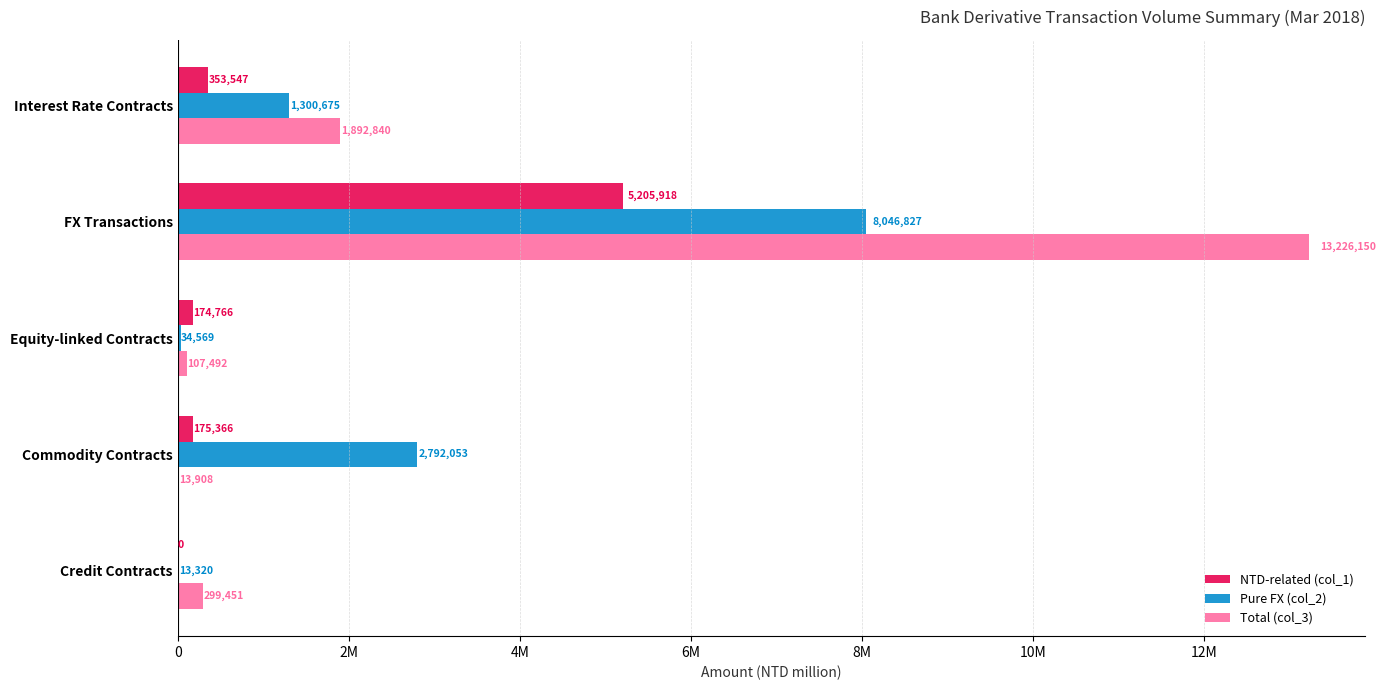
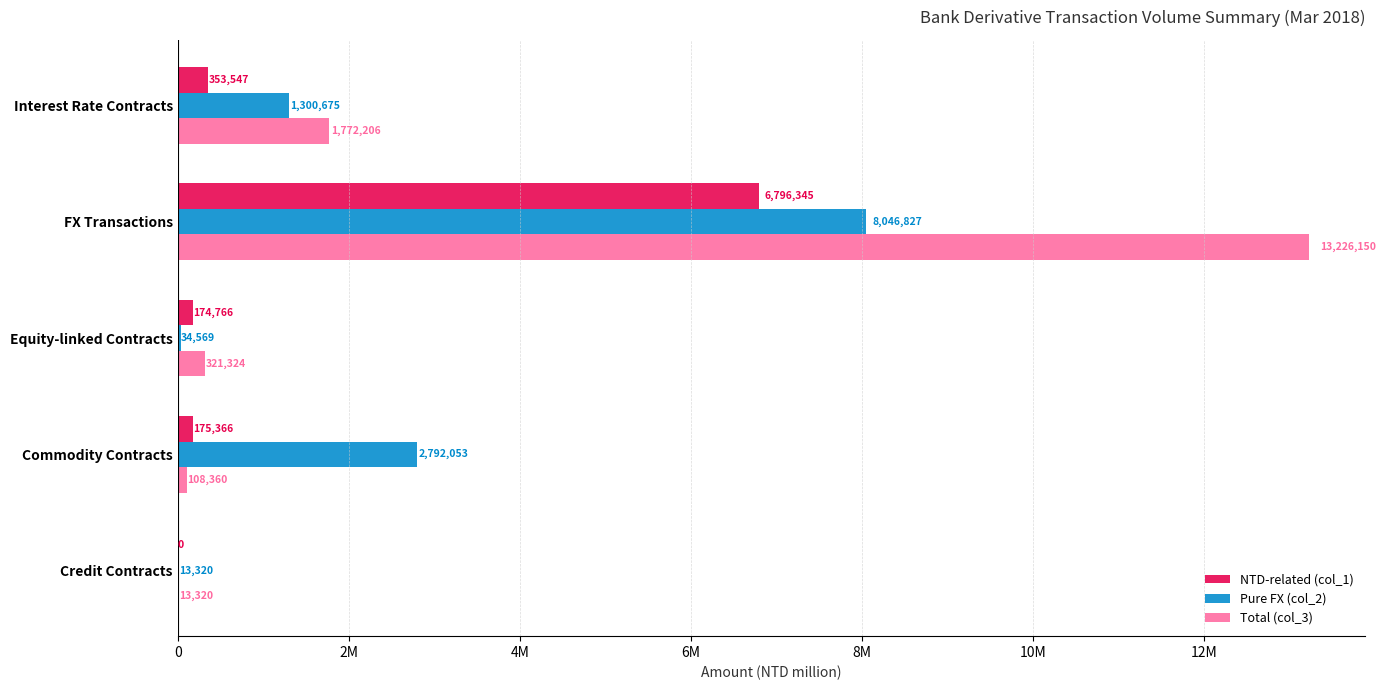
Total (col_3), Interest Rate Contracts: 1,892,840 -> 1,772,206
NTD-related (col_1), FX Transactions: 5,205,918 -> 6,796,345
Total (col_3), Equity-linked Contracts: 107,492 -> 321,324
Total (col_3), Commodity Contracts: 13,908 -> 108,360
Total (col_3), Credit Contracts: 299,451 -> 13,320
